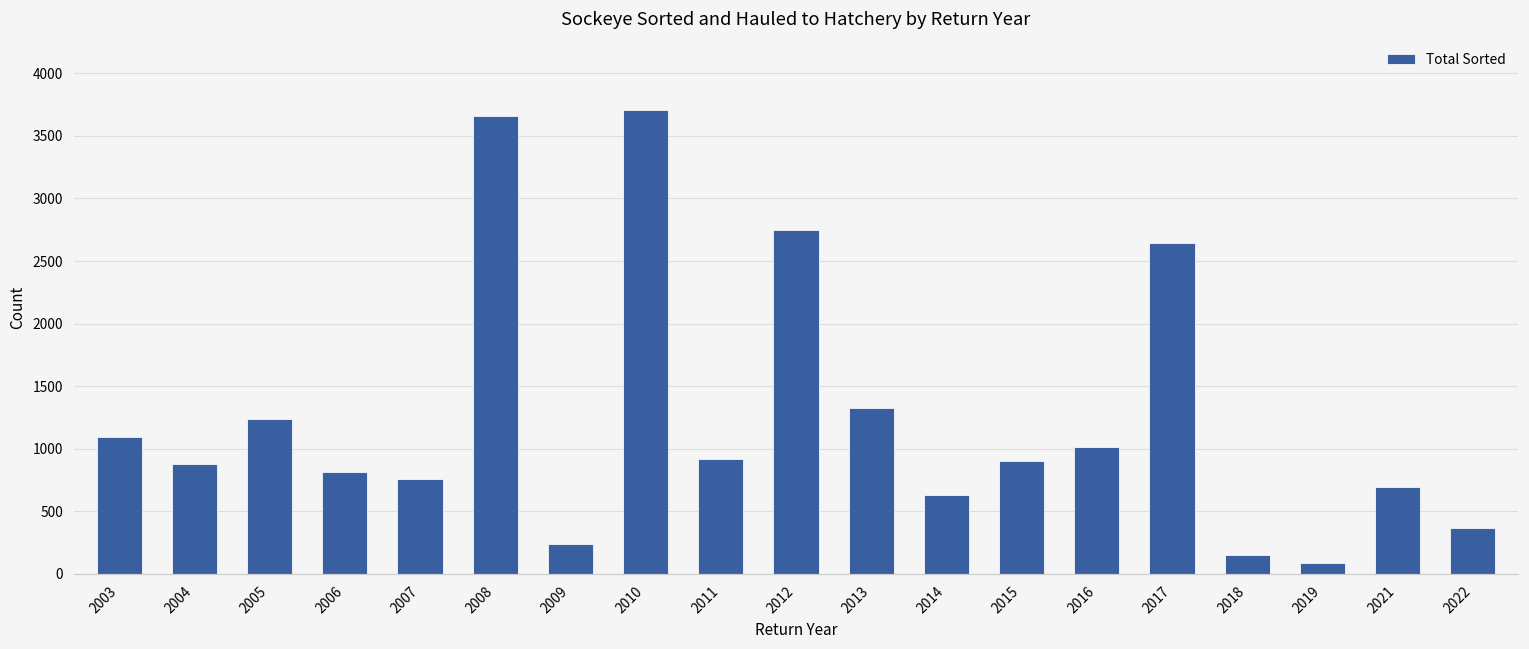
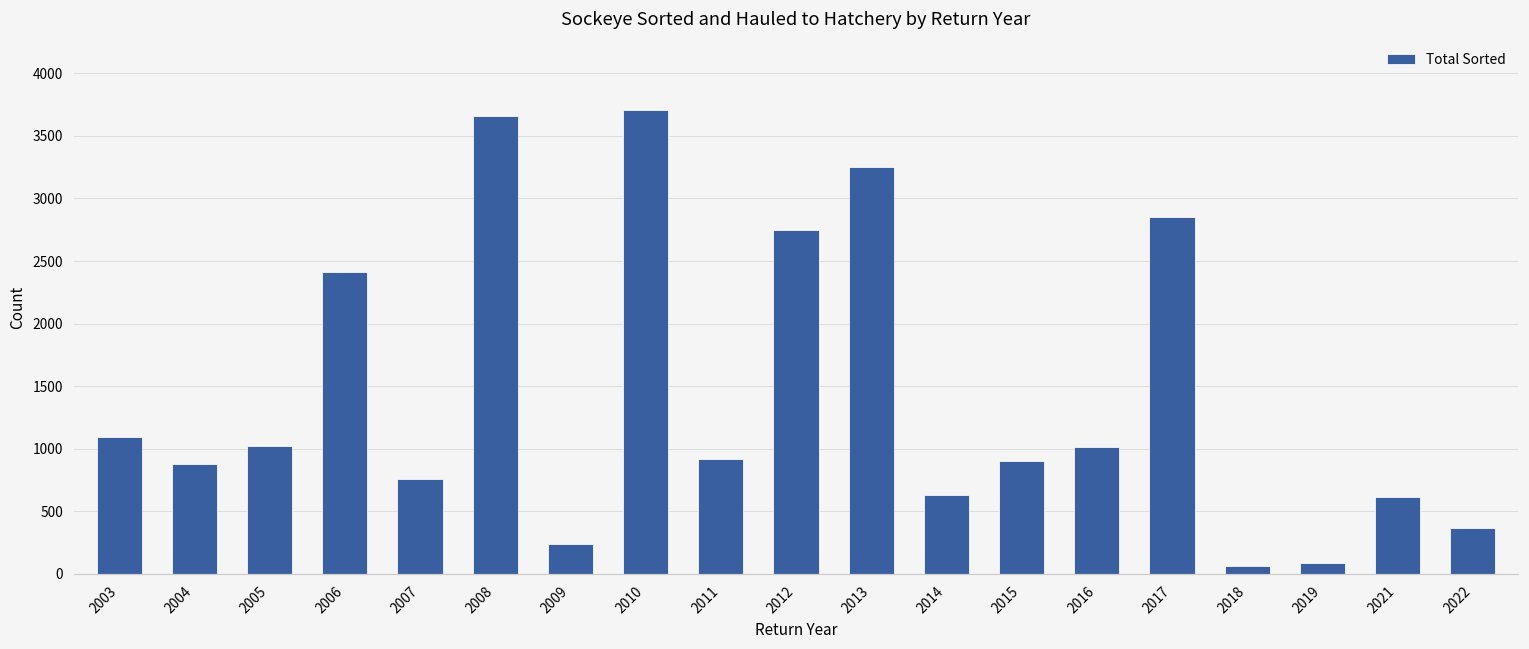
2005: 1240 -> 1030
2006: 810 -> 2410
2013: 1330 -> 3260
2017: 2640 -> 2850
2018: 150 -> 60
2021: 690 -> 610
